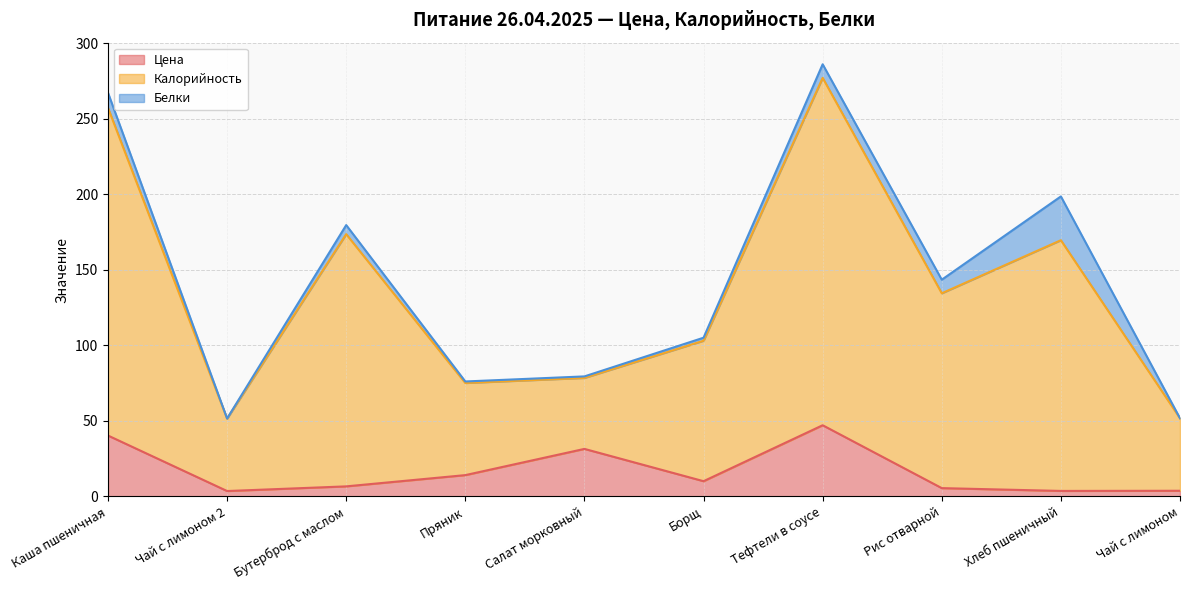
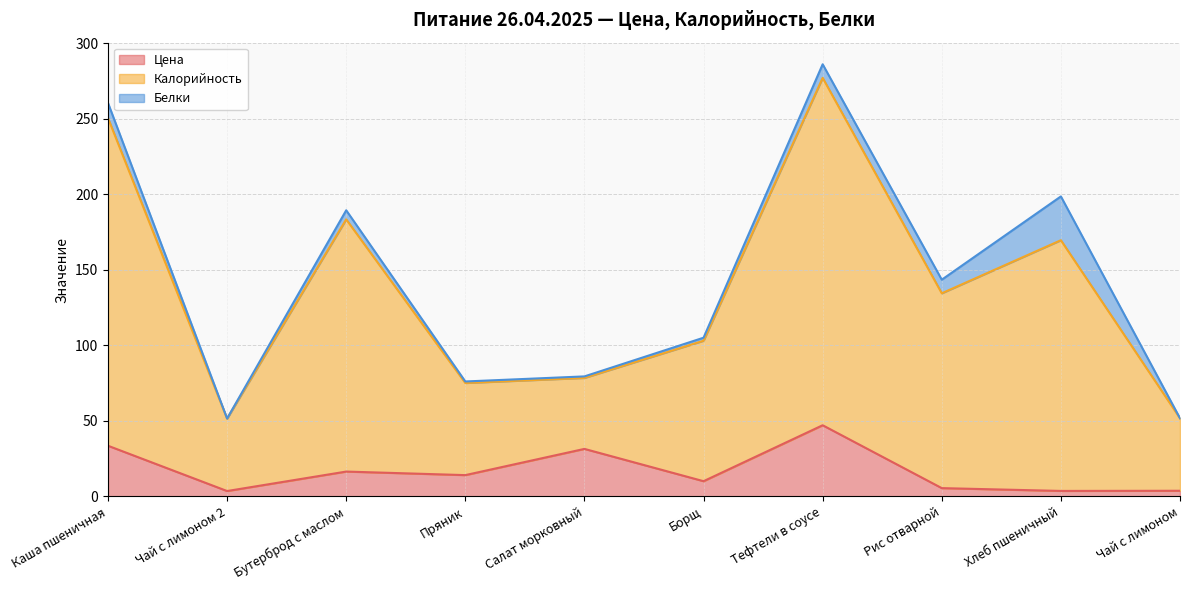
Цена, Каша пшеничная: 40 -> 34
Цена, Бутерброд с маслом: 7 -> 17
